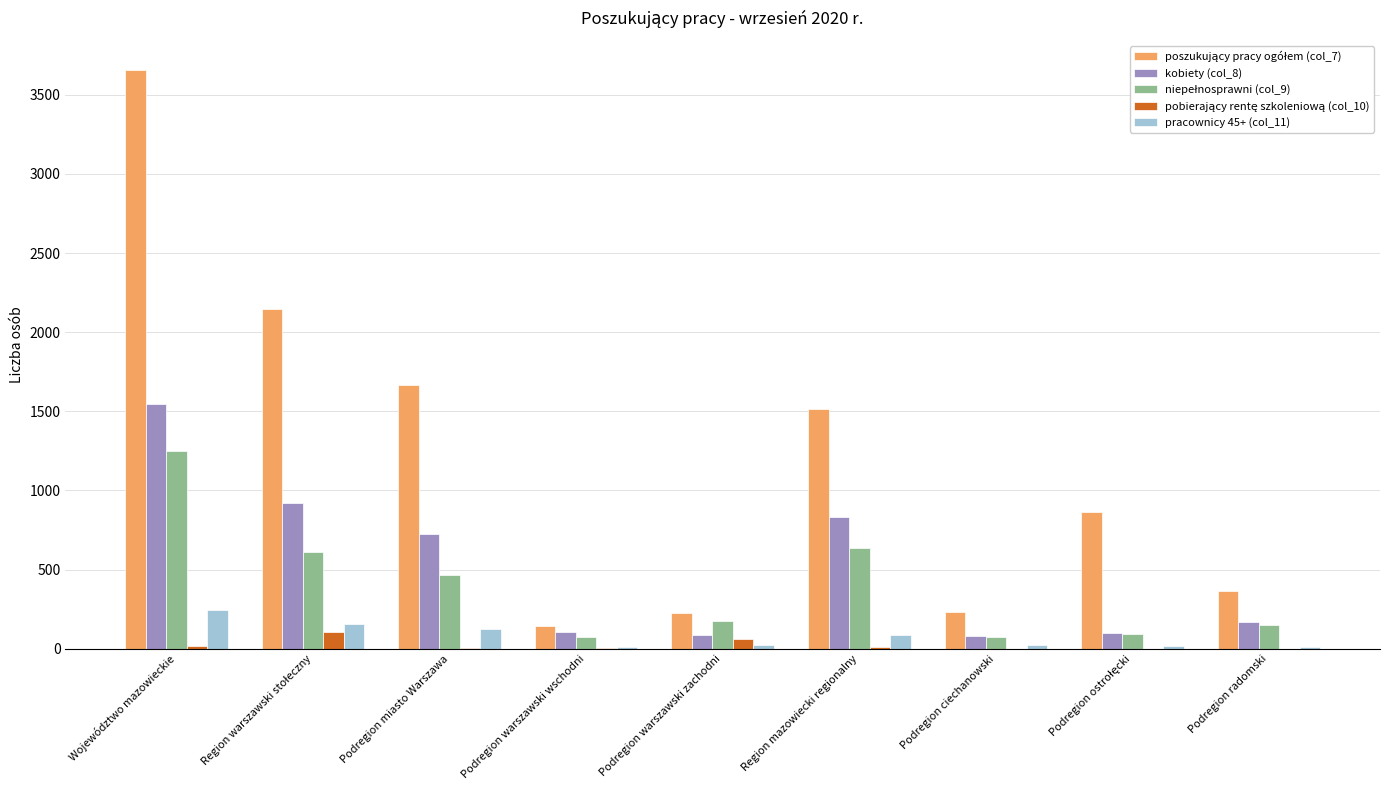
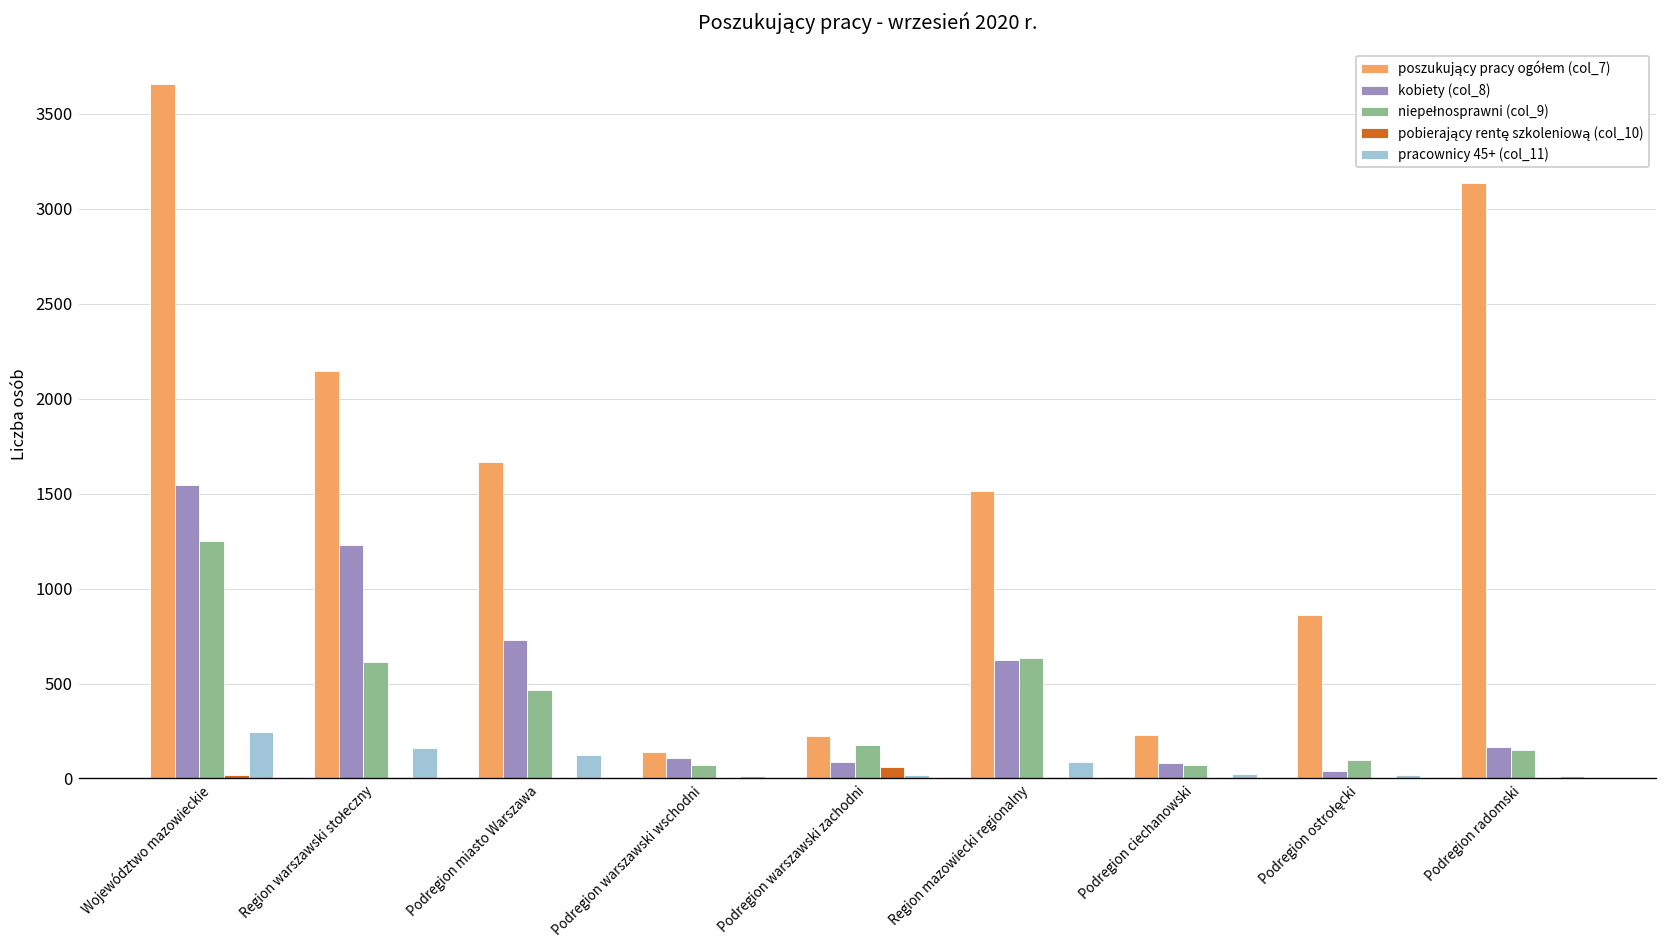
kobiety (col_8), Region warszawski stołeczny: 920 -> 1230
pobierający rentę szkoleniową (col_10), Region warszawski stołeczny: 110 -> 10
kobiety (col_8), Region mazowiecki regionalny: 830 -> 630
kobiety (col_8), Podregion ostrołęcki: 100 -> 40
poszukujący pracy ogółem (col_7), Podregion radomski: 370 -> 3130
